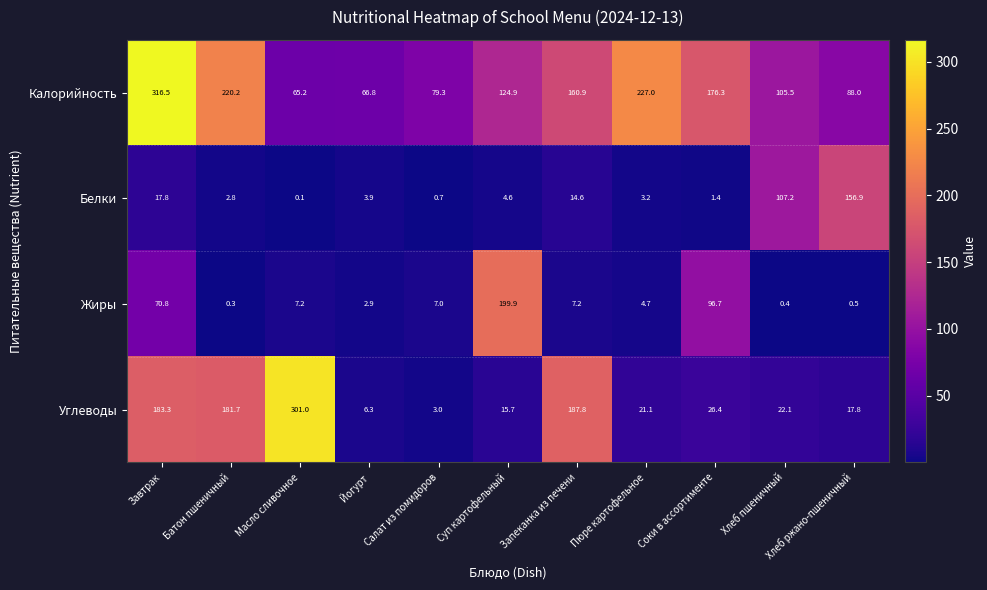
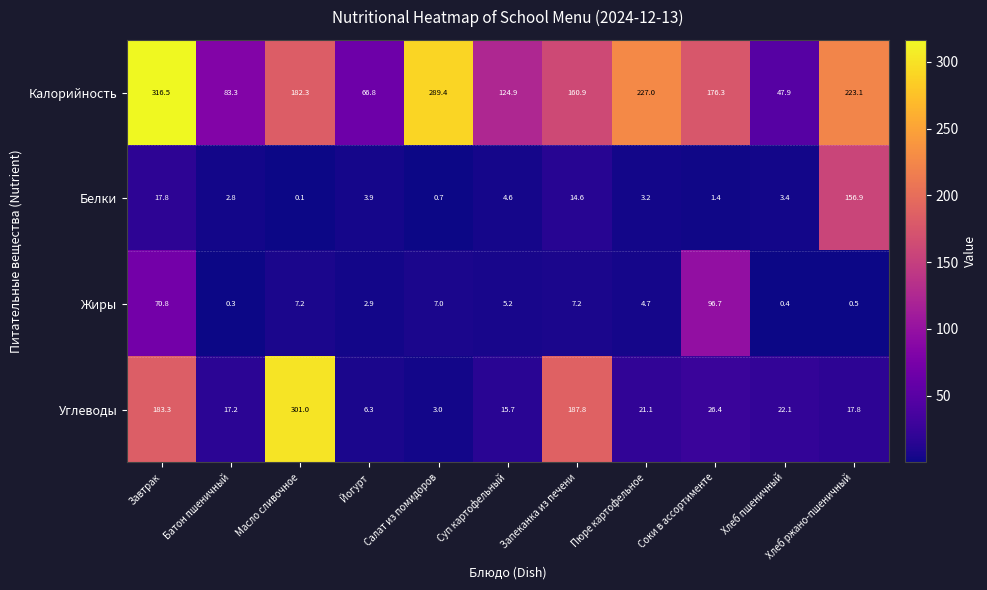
Калорийность, Батон пшеничный: 220.2 -> 83.3
Калорийность, Масло сливочное: 65.2 -> 182.3
Калорийность, Салат из помидоров: 79.3 -> 289.4
Калорийность, Хлеб пшеничный: 105.5 -> 47.9
Калорийность, Хлеб ржано-пшеничный: 88.0 -> 223.1
Белки, Хлеб пшеничный: 107.2 -> 3.4
Жиры, Суп картофельный: 199.9 -> 5.2
Углеводы, Батон пшеничный: 181.7 -> 17.2
